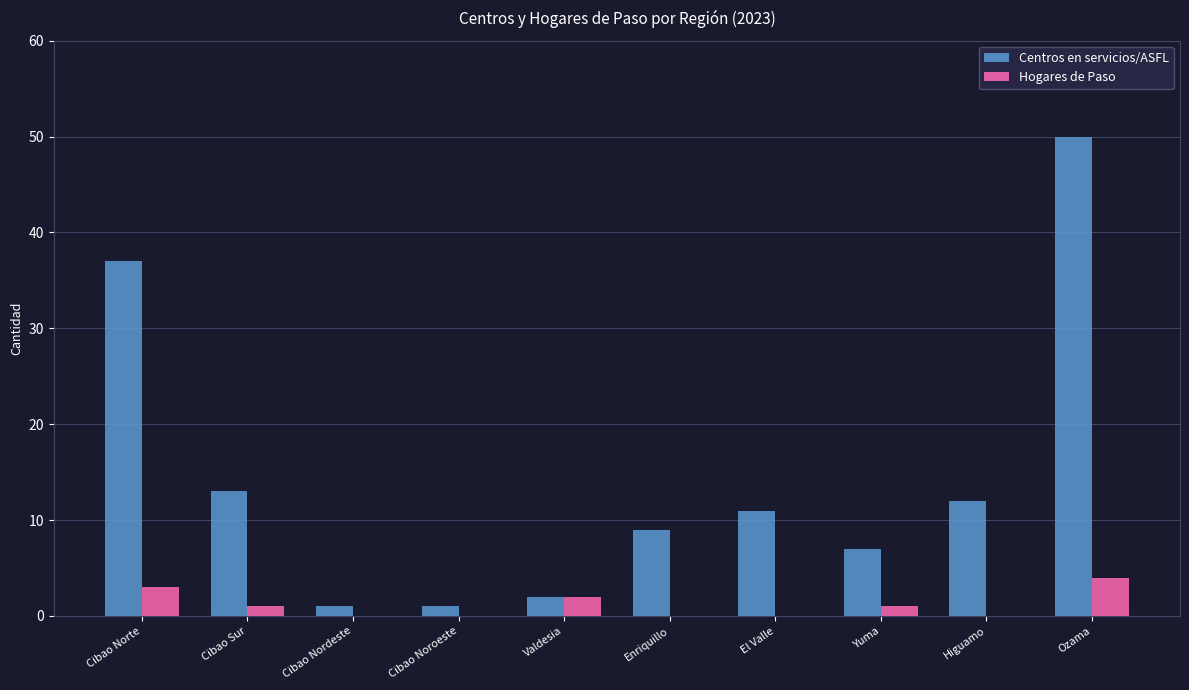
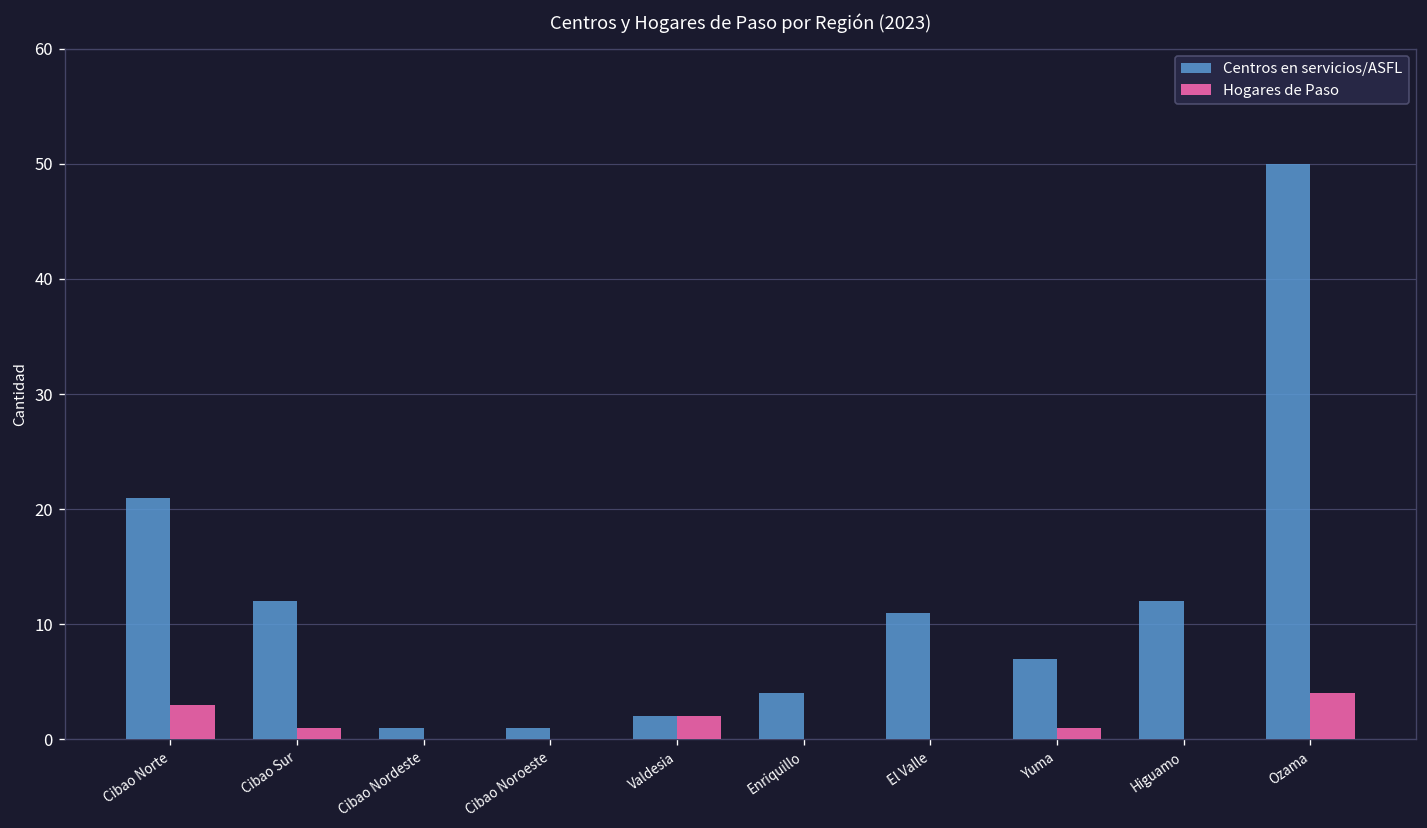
Centros en servicios/ASFL, Cibao Norte: 37 -> 21
Centros en servicios/ASFL, Cibao Sur: 13 -> 12
Centros en servicios/ASFL, Enriquillo: 9 -> 4
